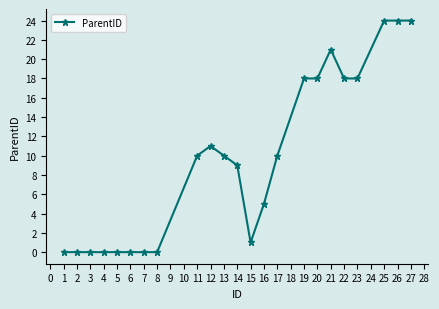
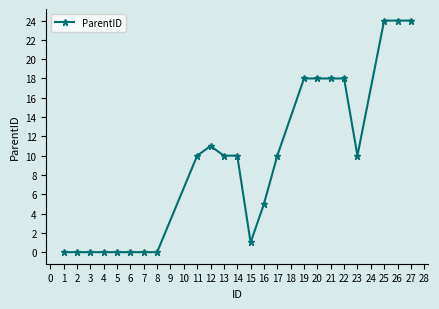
14: 9 -> 10
21: 21 -> 18
23: 18 -> 10
